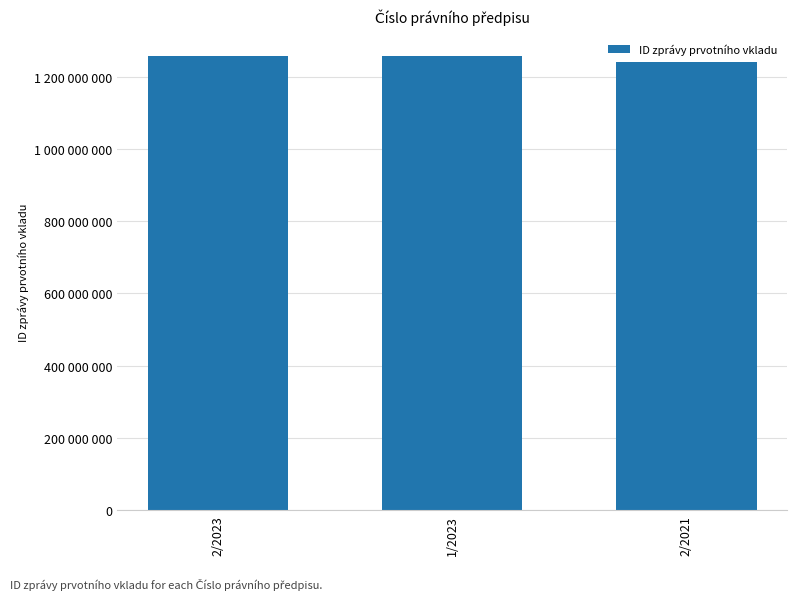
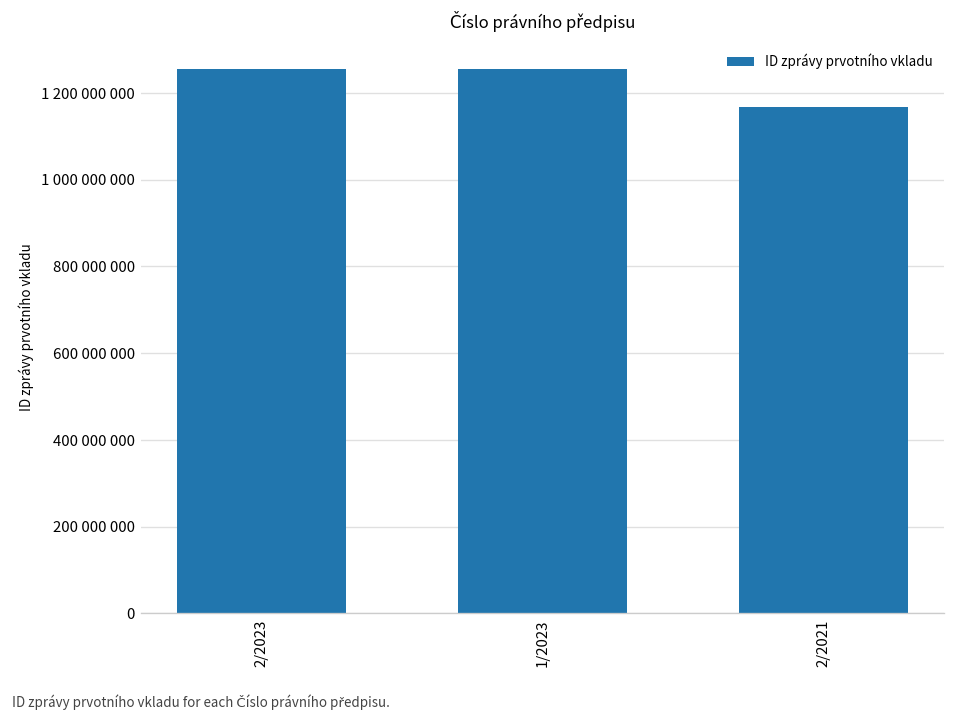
2/2021: 1240000000 -> 1170000000
